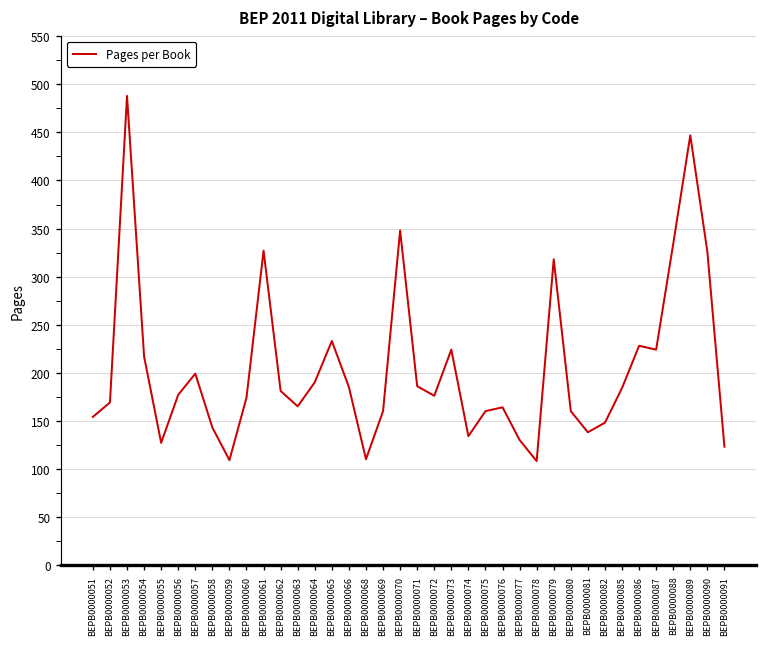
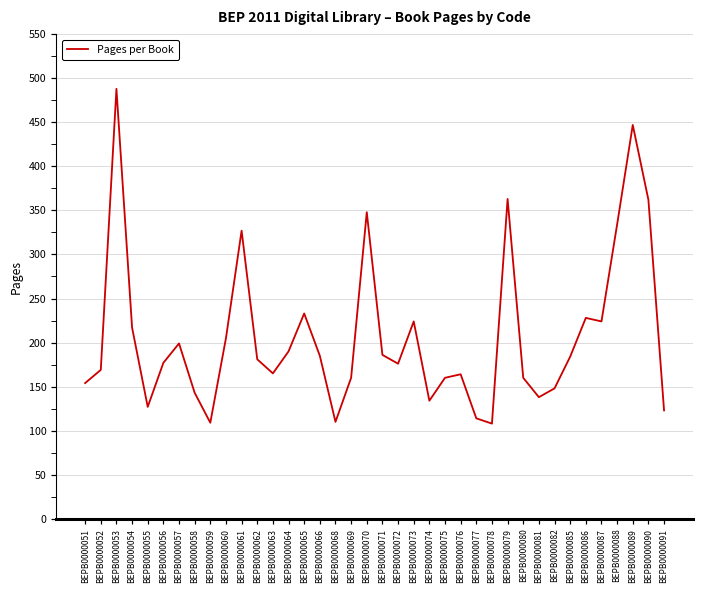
BEPB0000060: 170 -> 210
BEPB0000077: 130 -> 110
BEPB0000079: 320 -> 360
BEPB0000090: 330 -> 360
